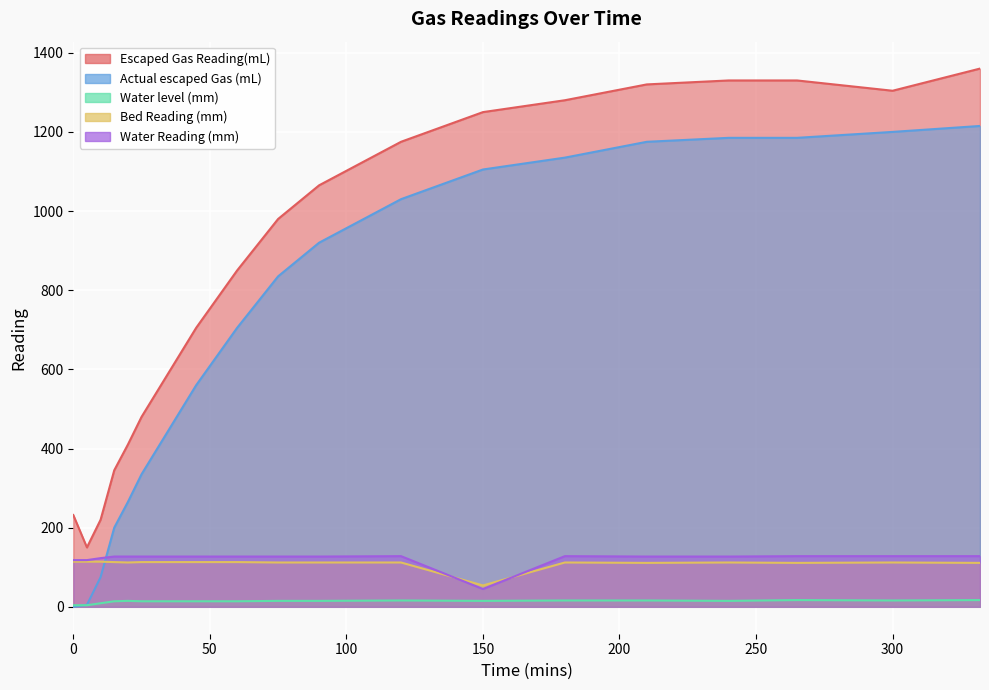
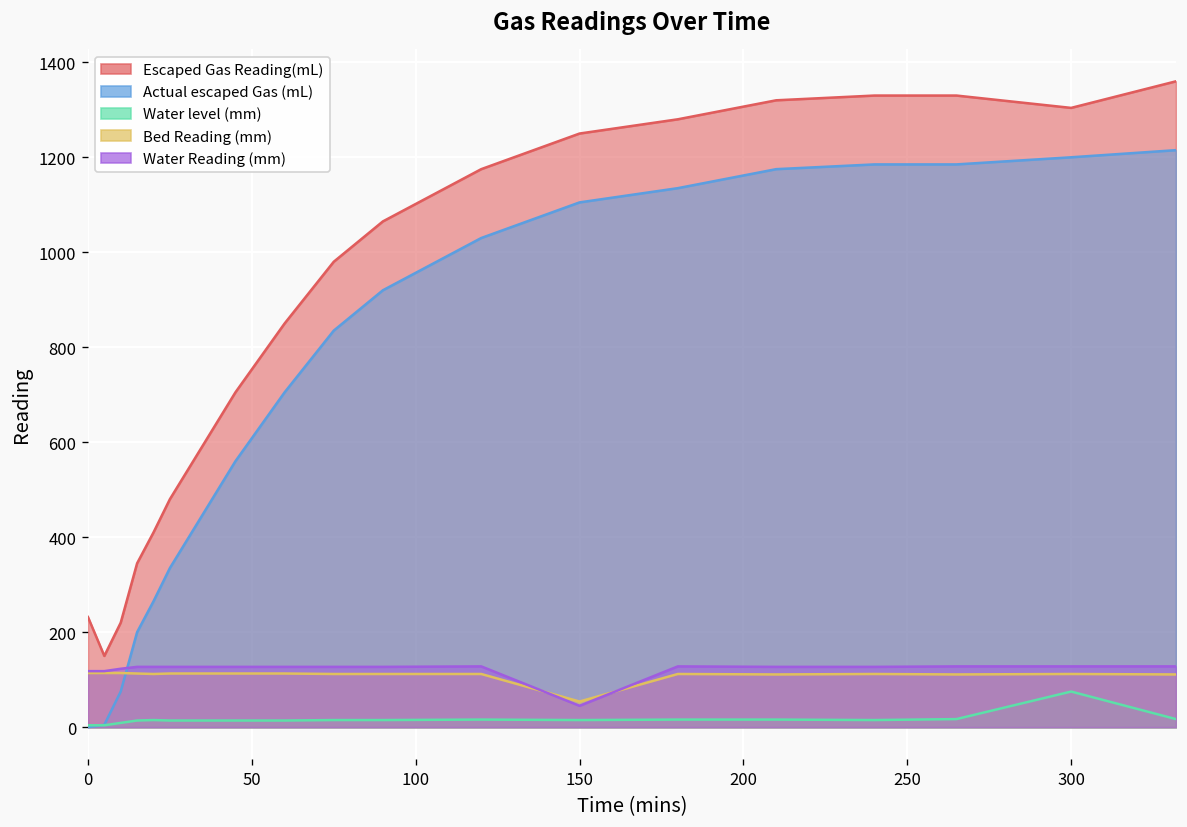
Water level (mm), 300: 20 -> 80
